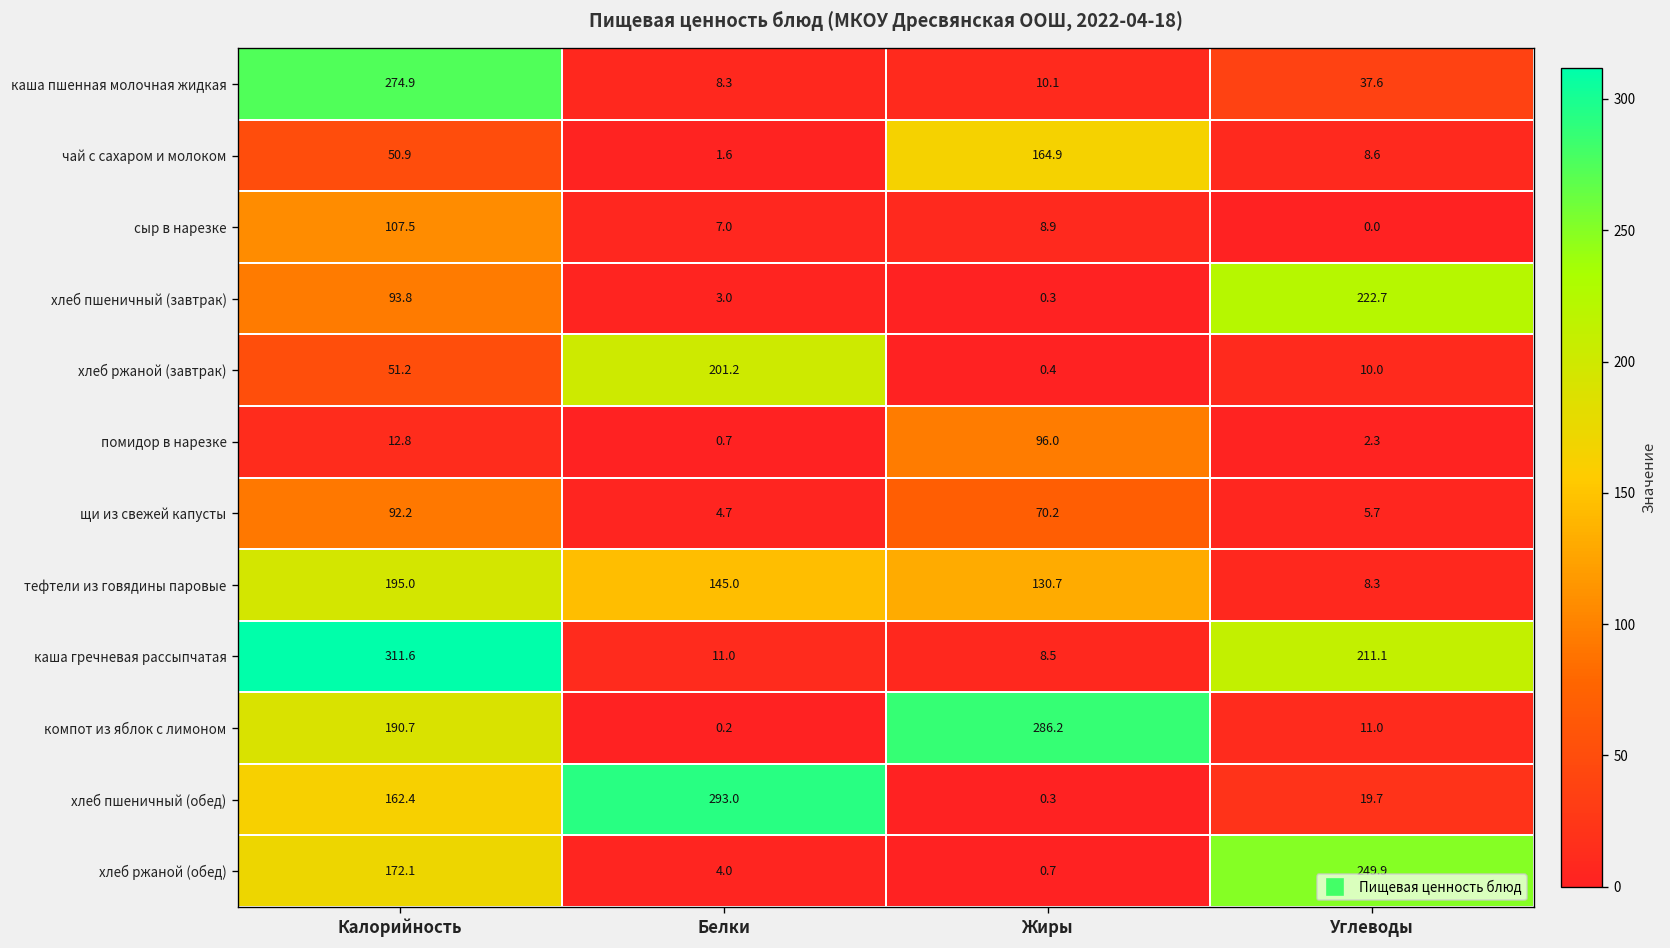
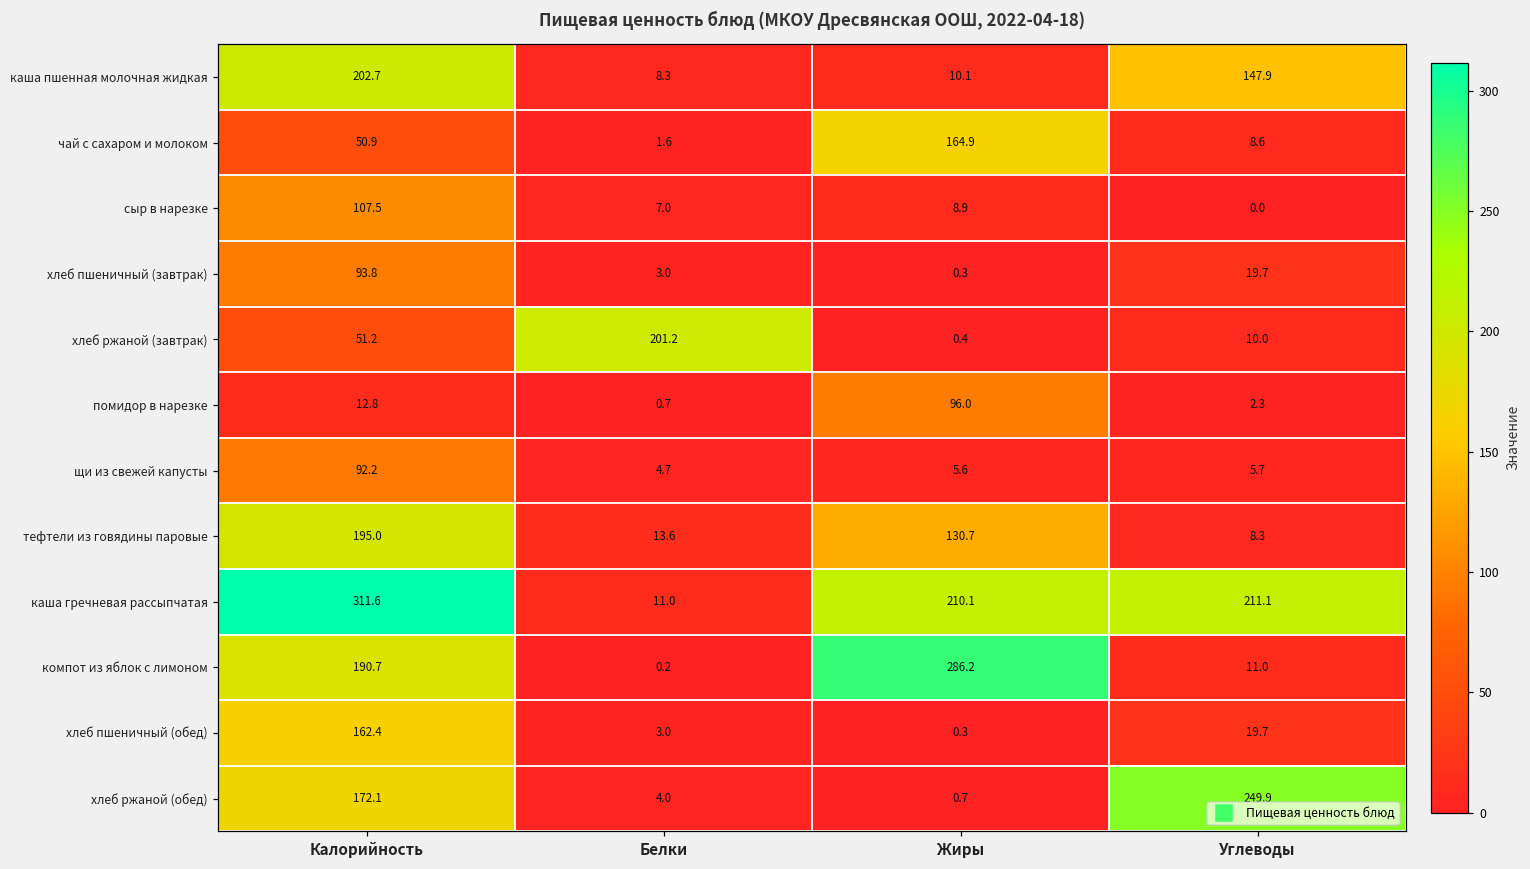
каша пшенная молочная жидкая, Калорийность: 274.9 -> 202.7
каша пшенная молочная жидкая, Углеводы: 37.6 -> 147.9
хлеб пшеничный (завтрак), Углеводы: 222.7 -> 19.7
щи из свежей капусты, Жиры: 70.2 -> 5.6
тефтели из говядины паровые, Белки: 145.0 -> 13.6
каша гречневая рассыпчатая, Жиры: 8.5 -> 210.1
хлеб пшеничный (обед), Белки: 293.0 -> 3.0
